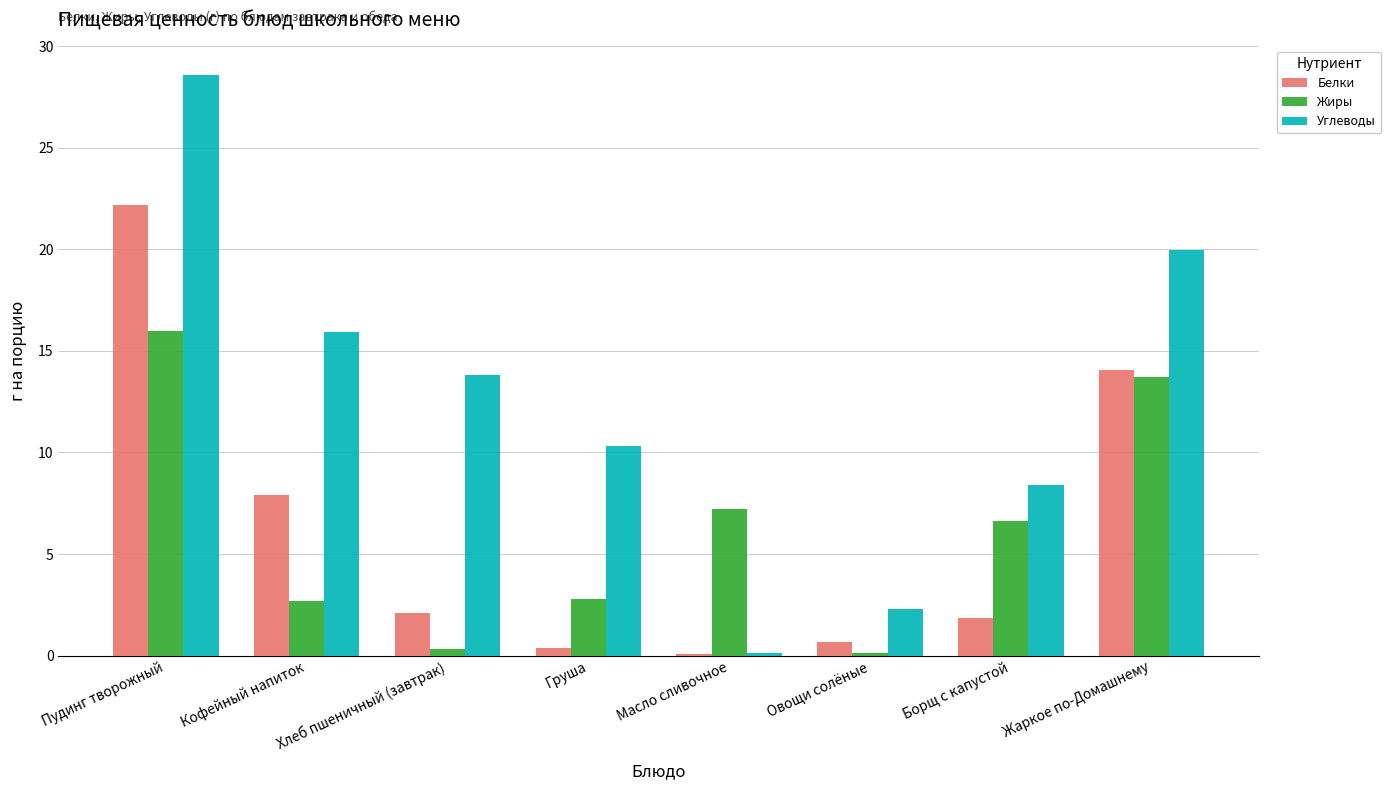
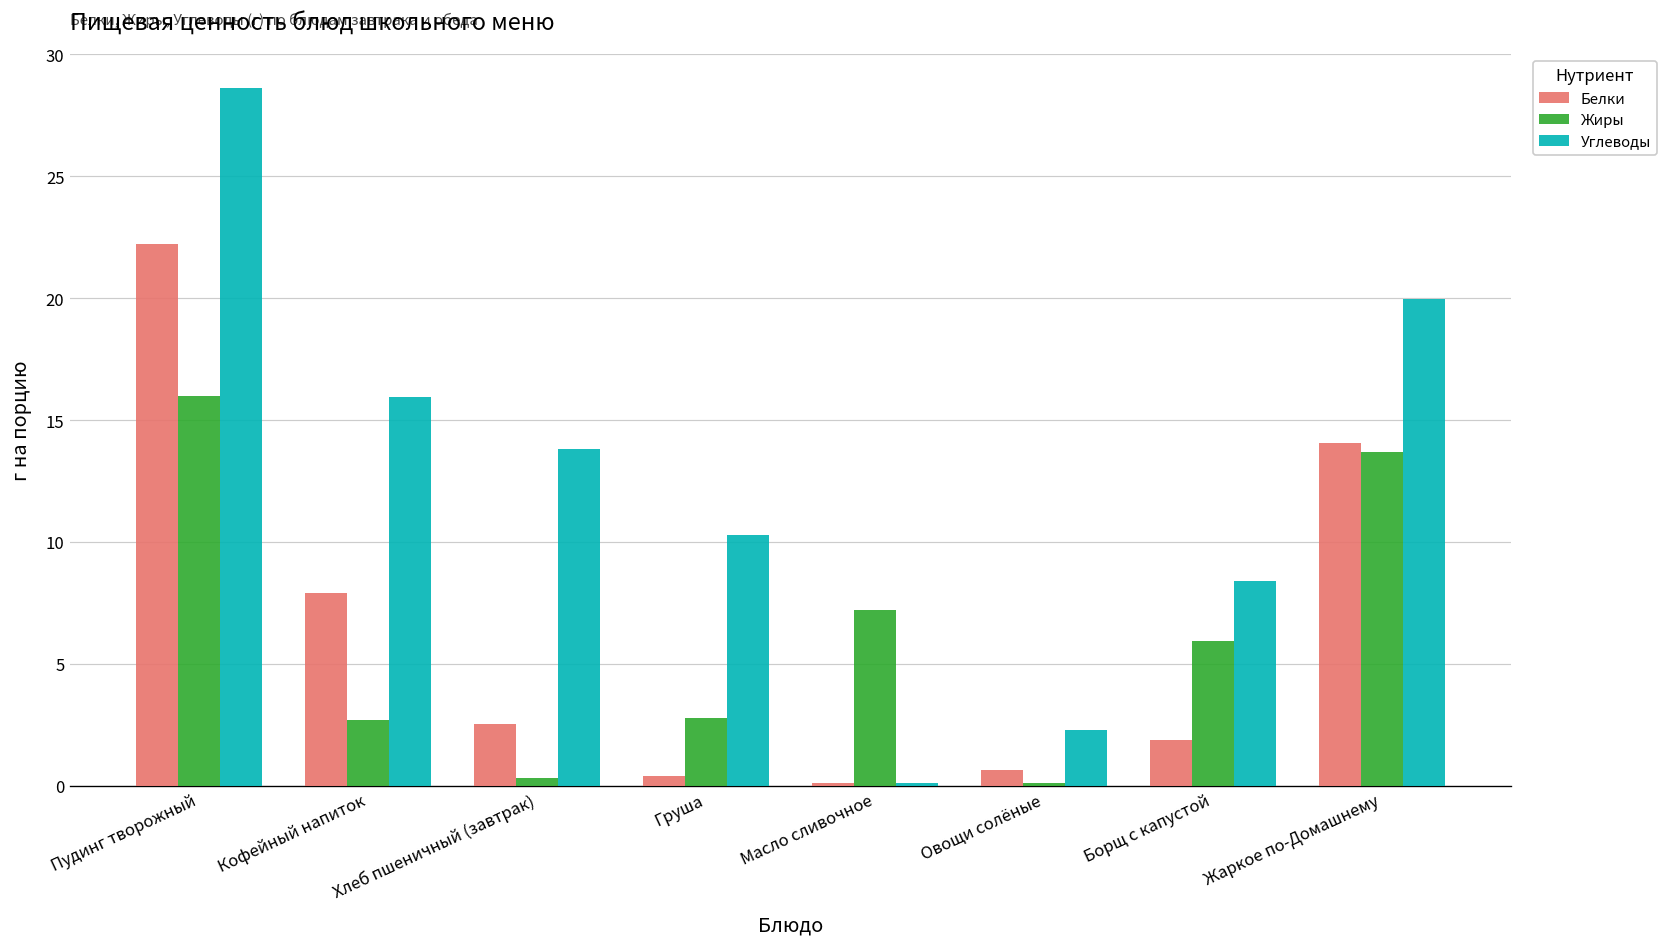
Белки, Хлеб пшеничный (завтрак): 2.1 -> 2.5
Жиры, Борщ с капустой: 6.6 -> 5.9
